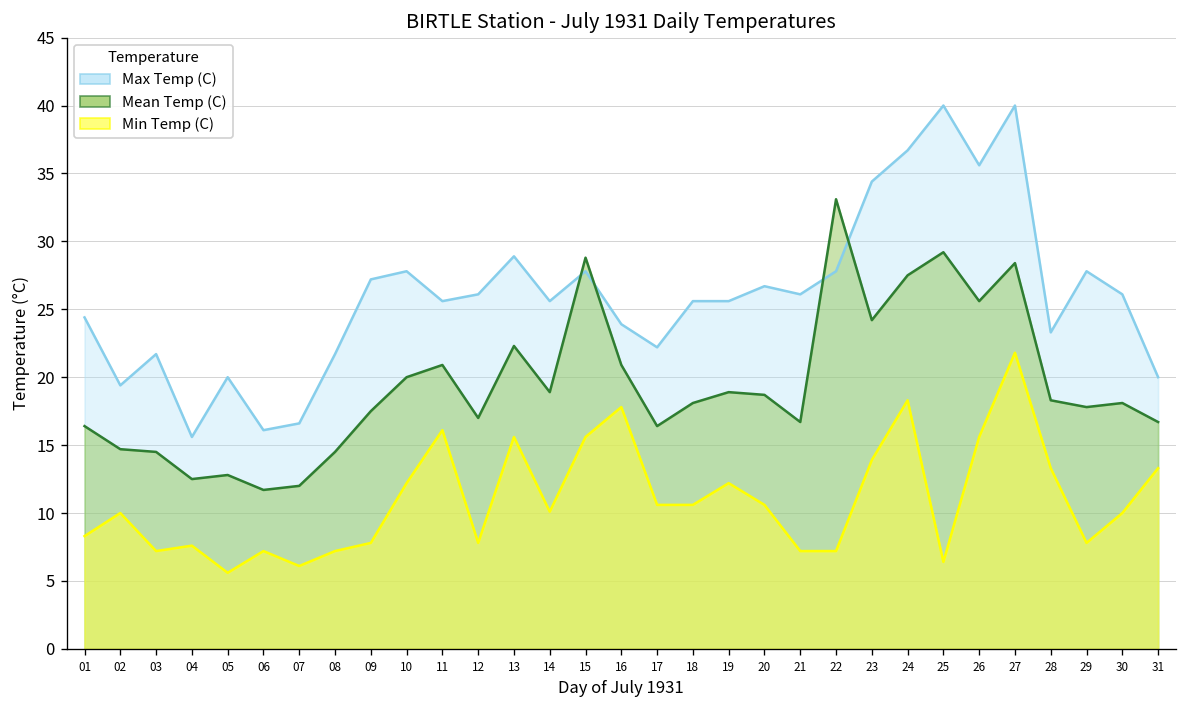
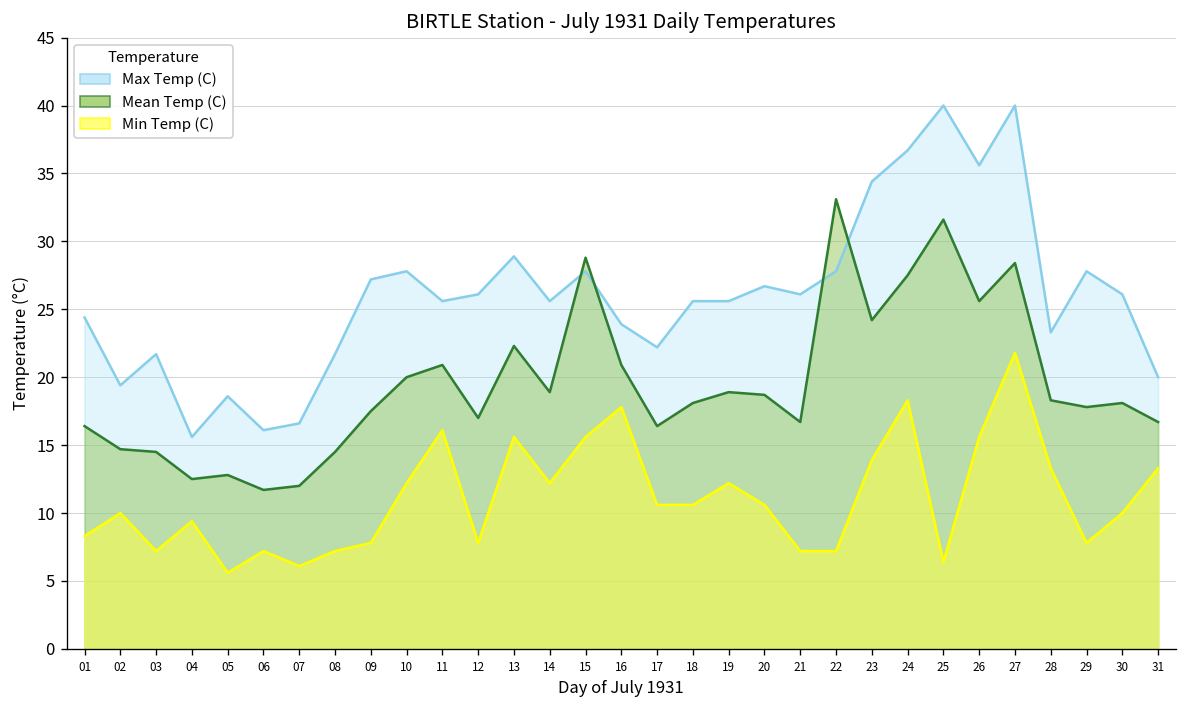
Min Temp (C), 04: 7.6 -> 9.4
Max Temp (C), 05: 20.0 -> 18.6
Min Temp (C), 14: 10.1 -> 12.2
Mean Temp (C), 25: 29.2 -> 31.6
